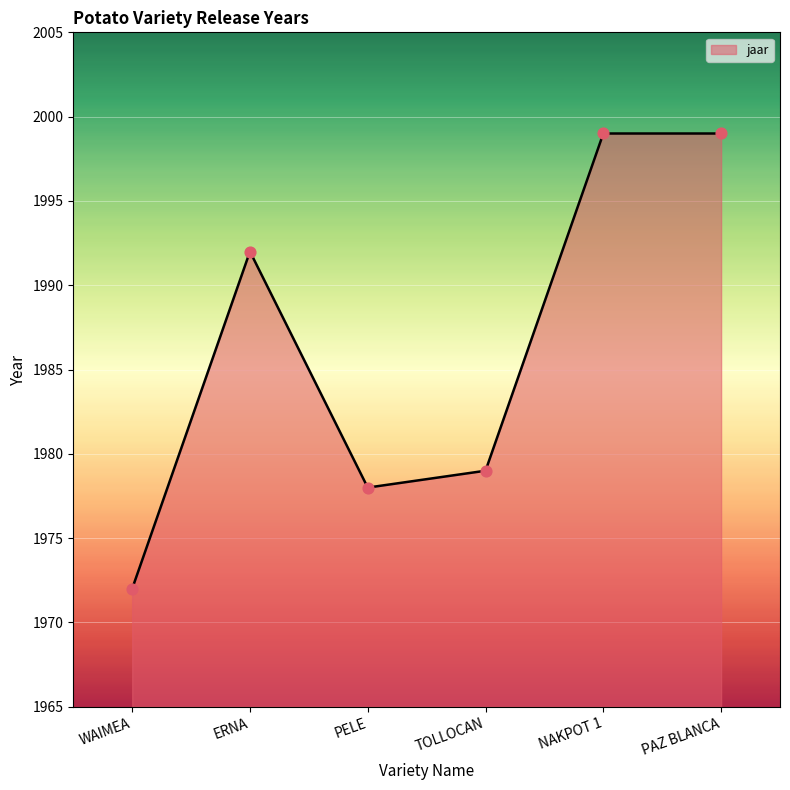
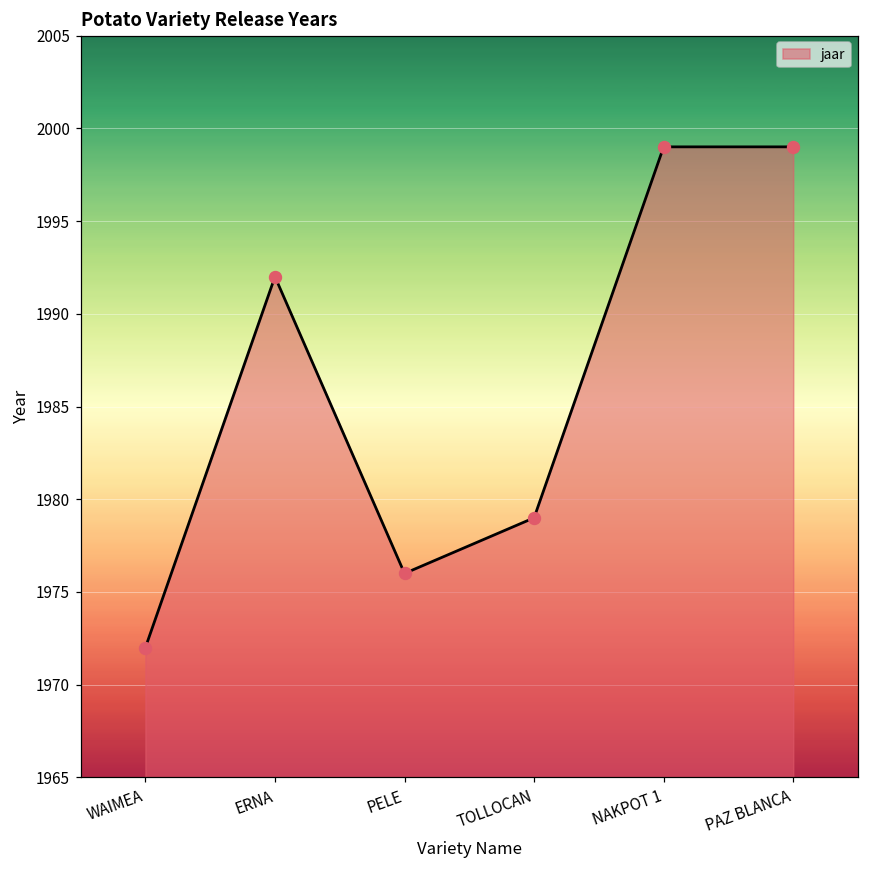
PELE: 1978 -> 1976
